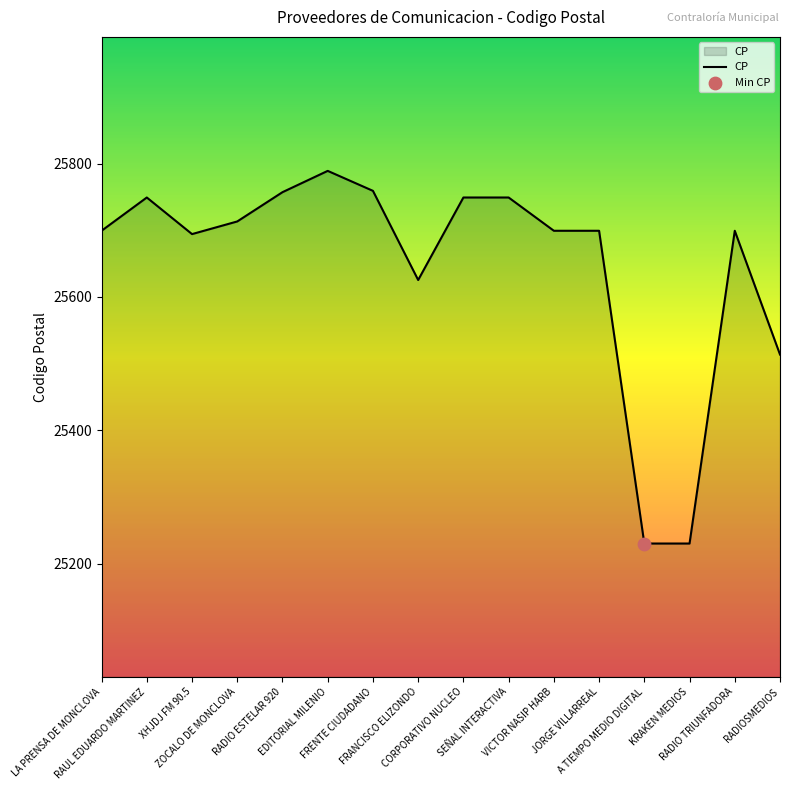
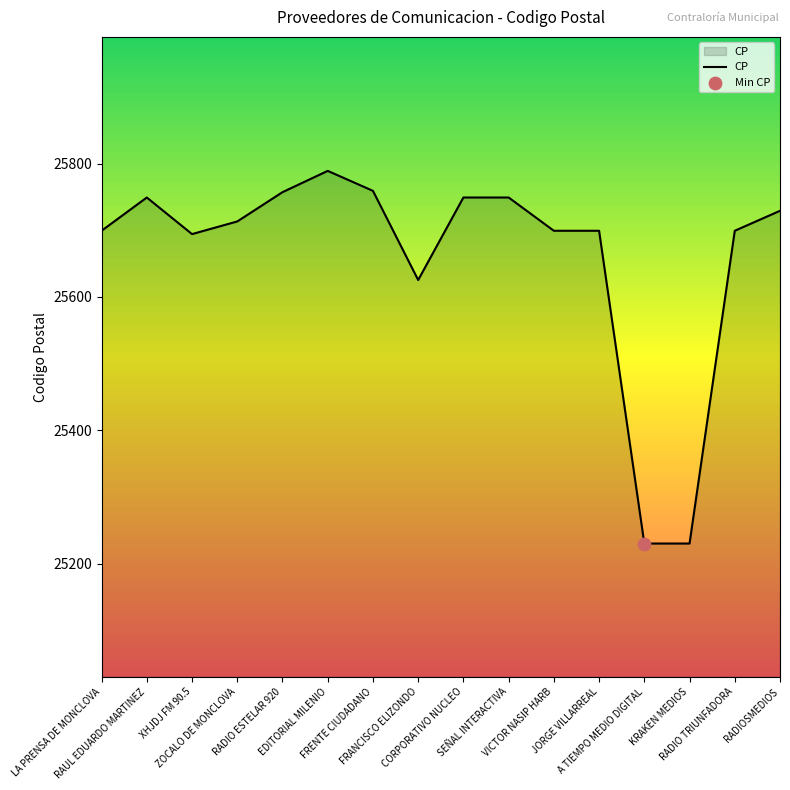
CP, RADIOSMEDIOS: 25510 -> 25730
